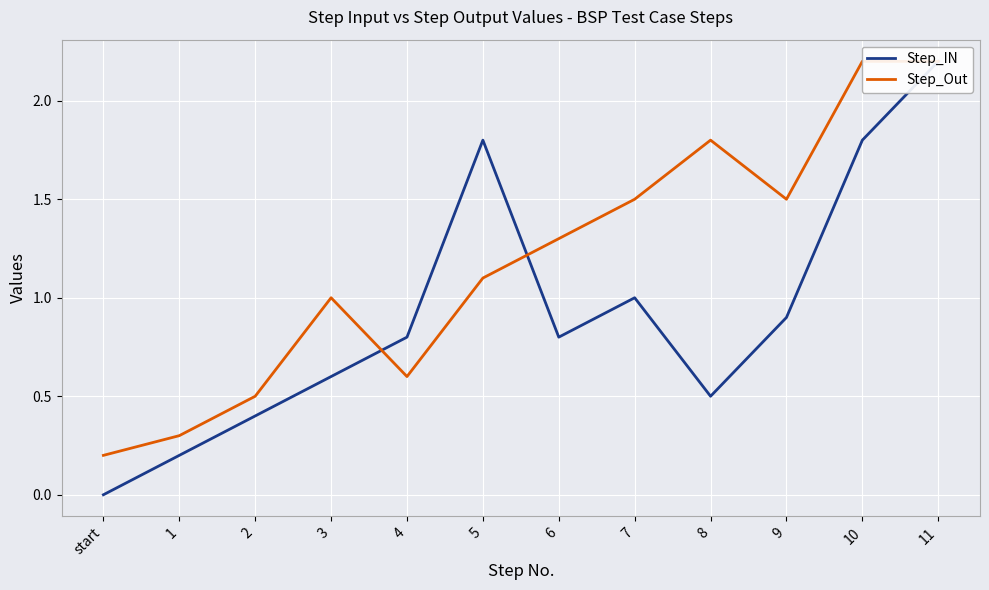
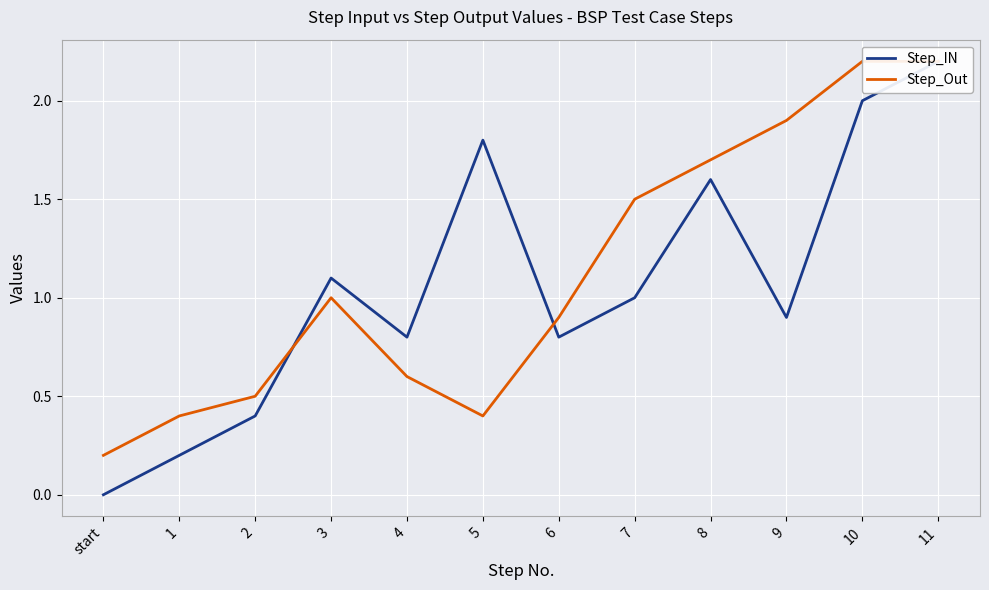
Step_Out, 1: 0.3 -> 0.4
Step_IN, 3: 0.6 -> 1.1
Step_Out, 5: 1.1 -> 0.4
Step_Out, 6: 1.3 -> 0.9
Step_IN, 8: 0.5 -> 1.6
Step_Out, 8: 1.8 -> 1.7
Step_Out, 9: 1.5 -> 1.9
Step_IN, 10: 1.8 -> 2.0
